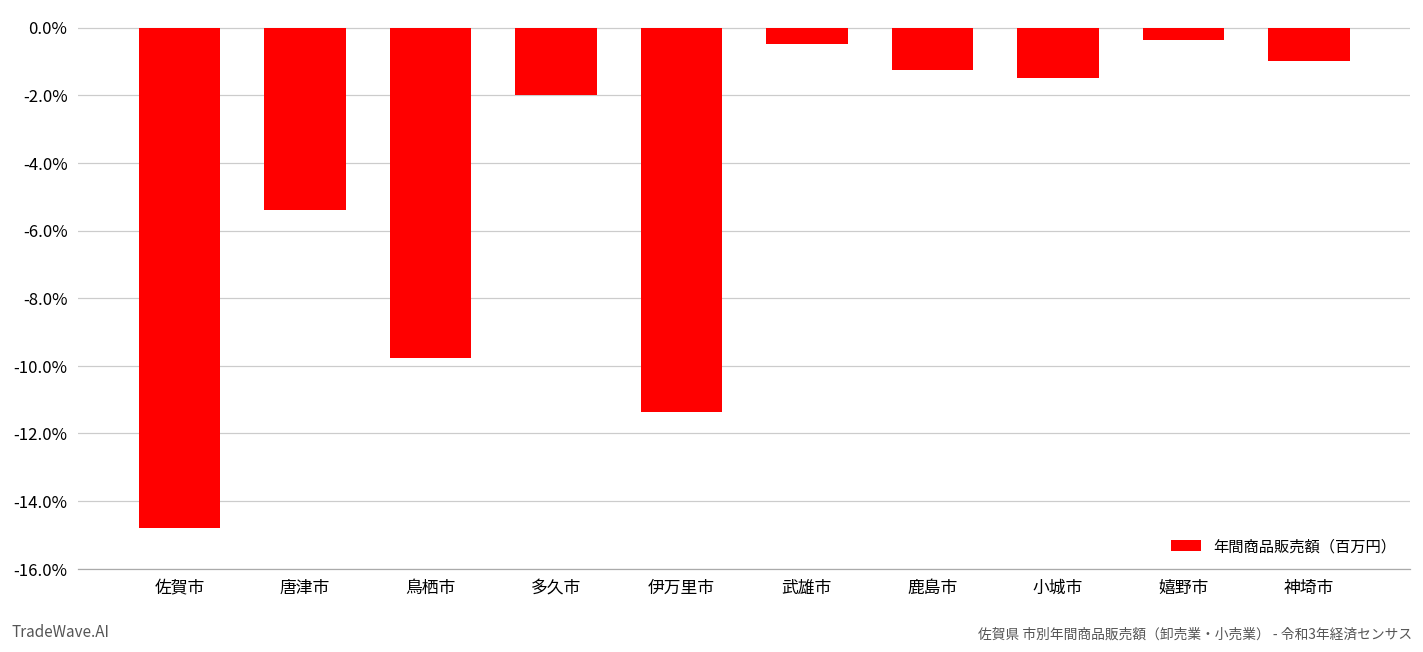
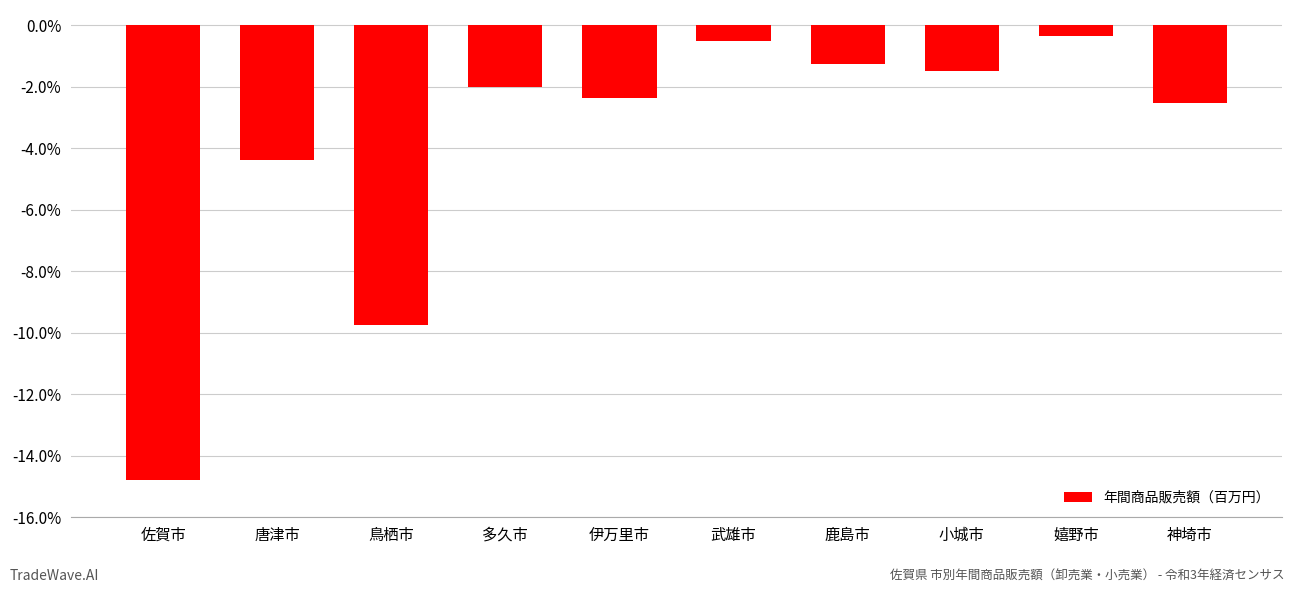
唐津市: -5.4% -> -4.4%
伊万里市: -11.4% -> -2.4%
神埼市: -1.0% -> -2.5%
